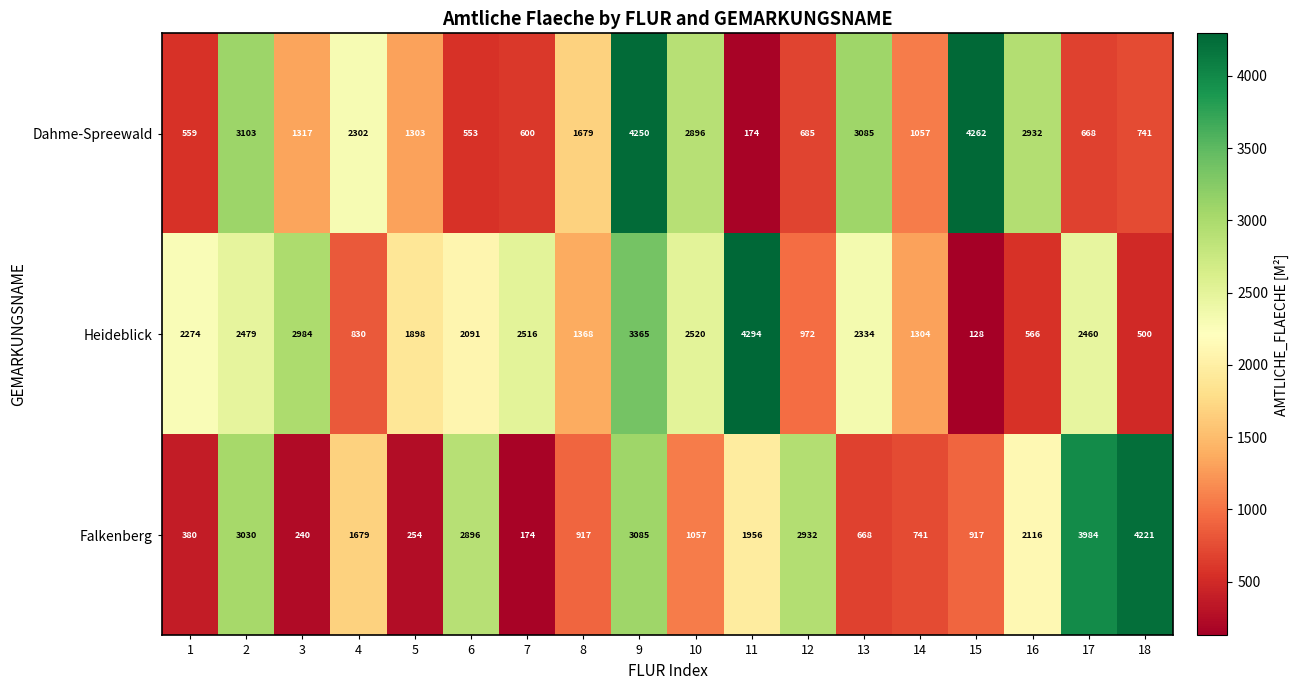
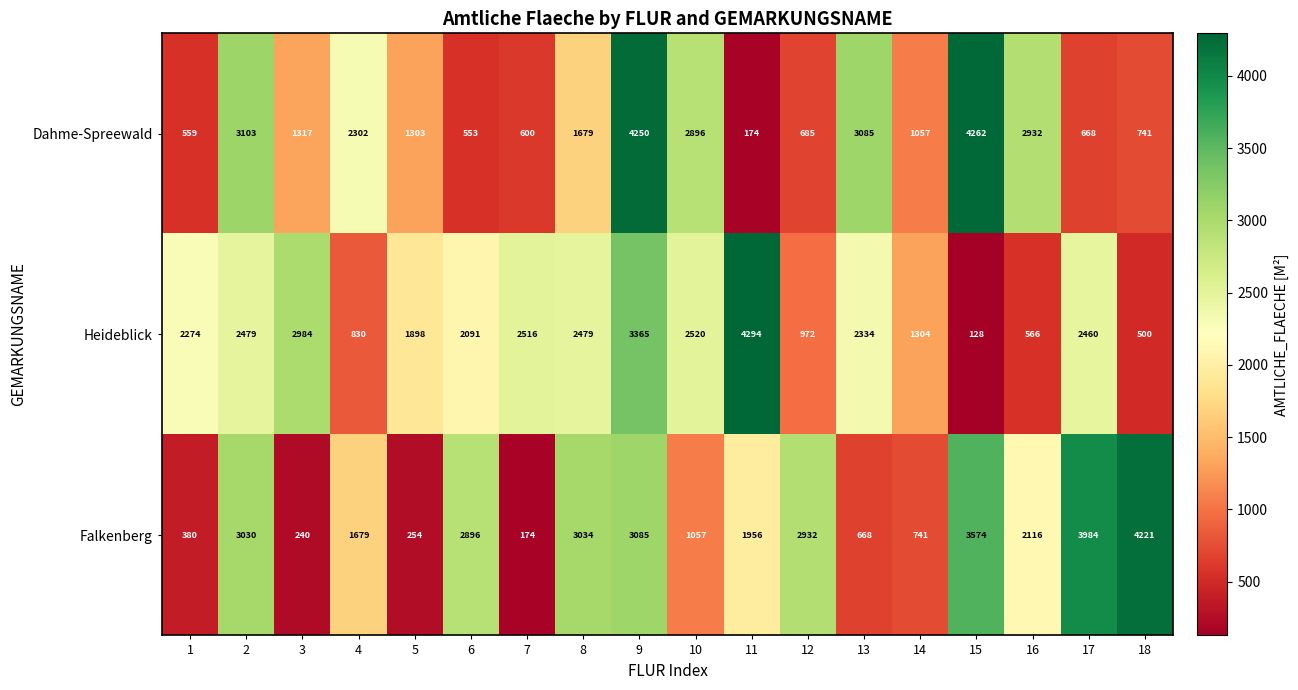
Heideblick, 8: 1368 -> 2479
Falkenberg, 8: 917 -> 3034
Falkenberg, 15: 917 -> 3574
